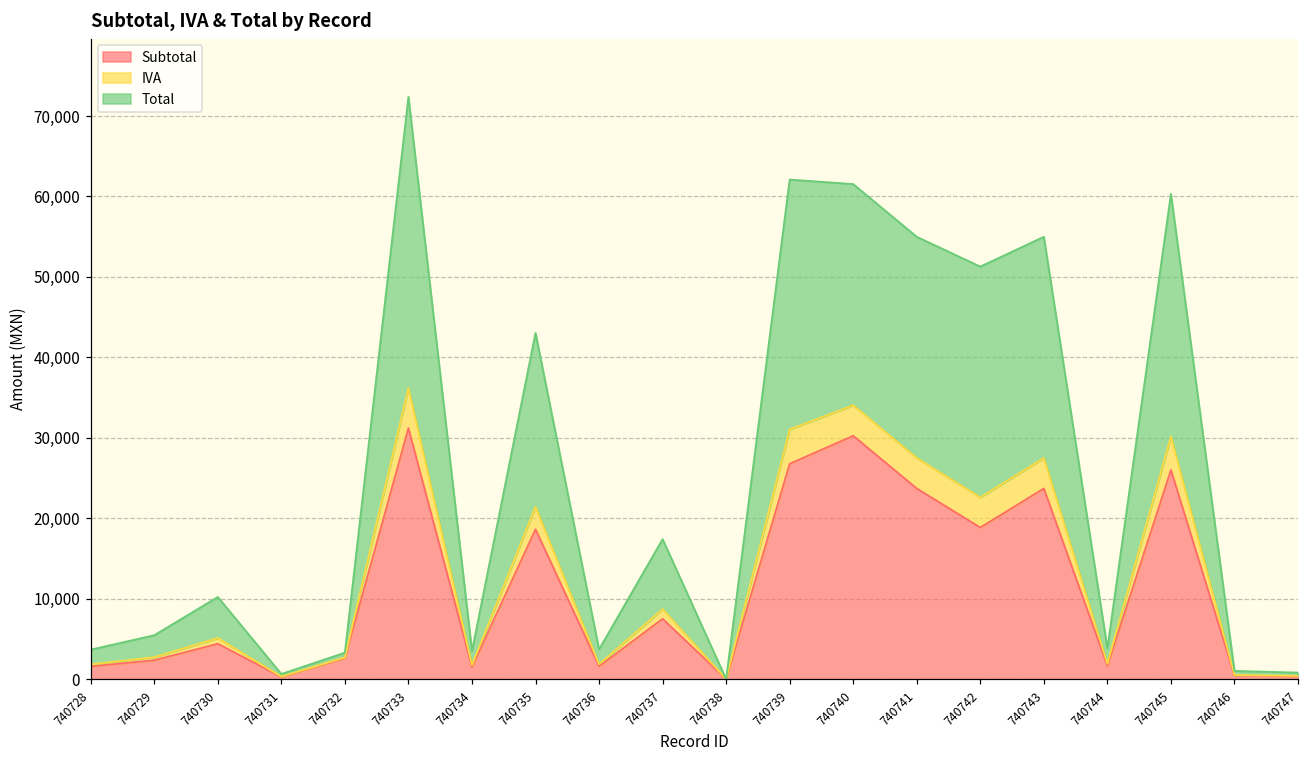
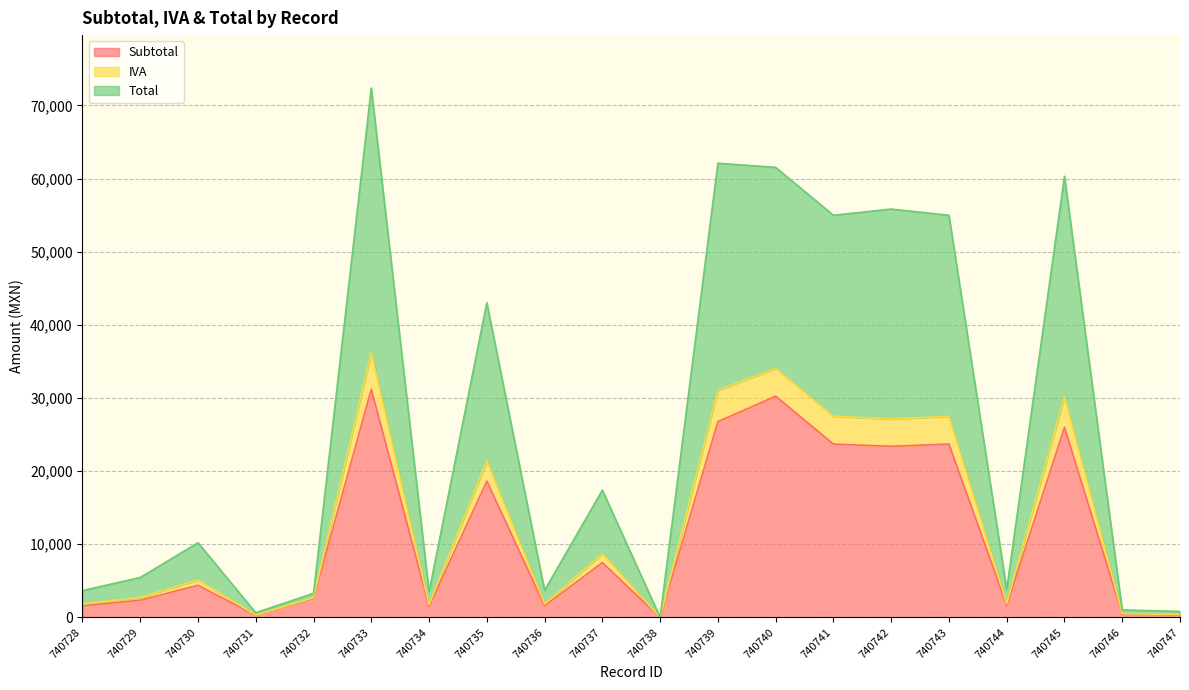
Subtotal, 740742: 19,000 -> 23,000
